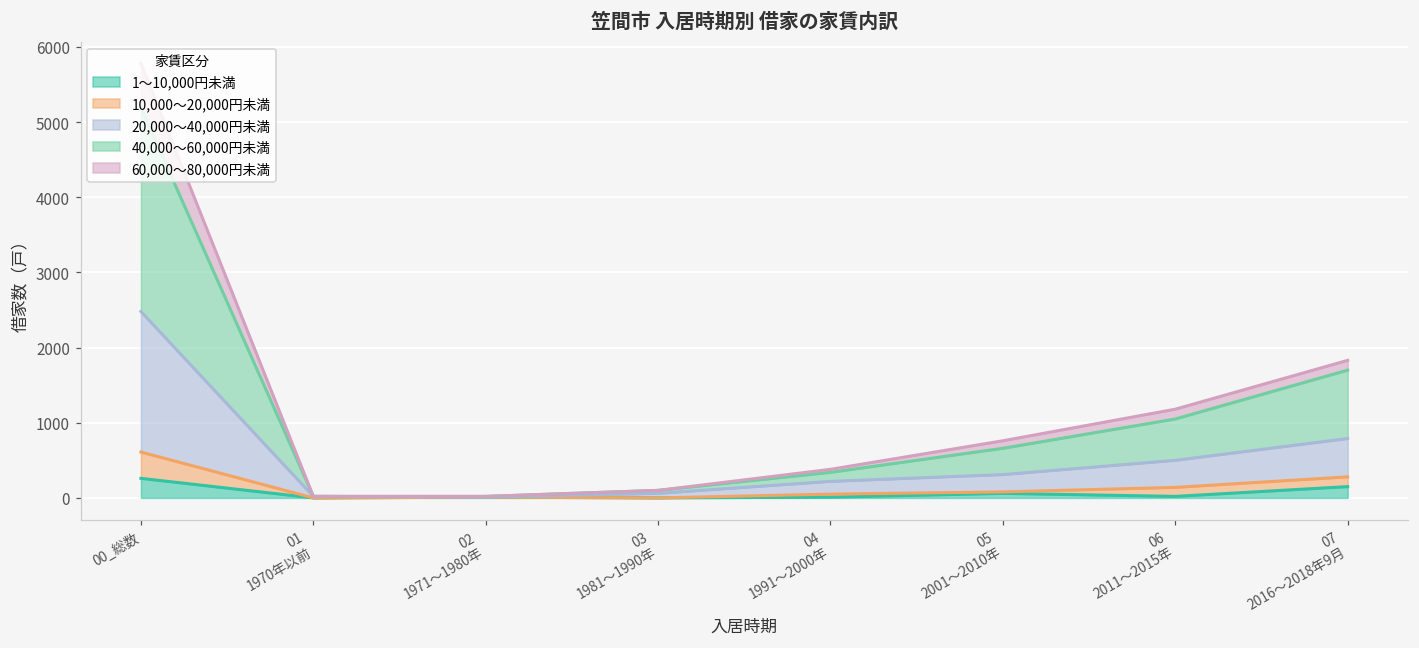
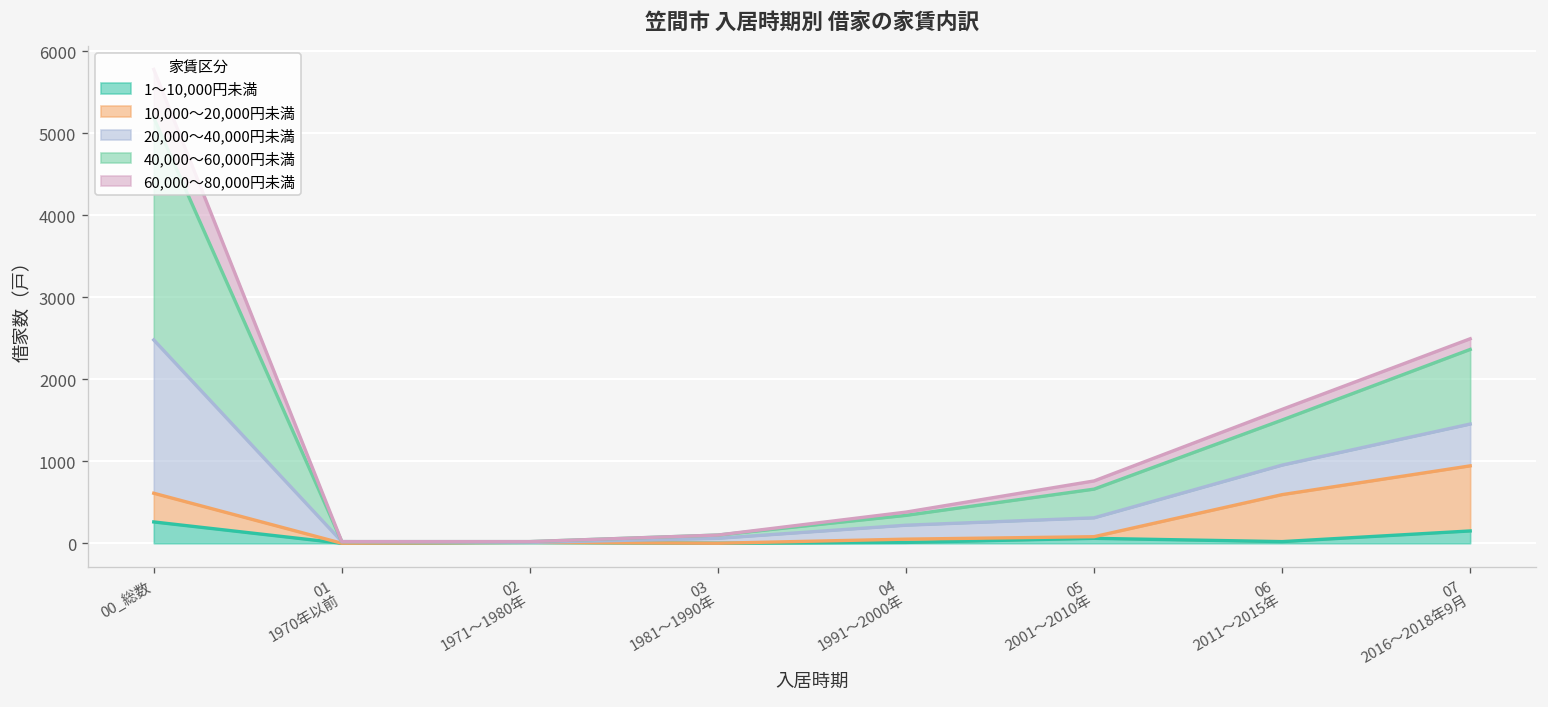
10,000～20,000円未満, 06 2011～2015年: 100 -> 600
10,000～20,000円未満, 07 2016～2018年9月: 100 -> 800
